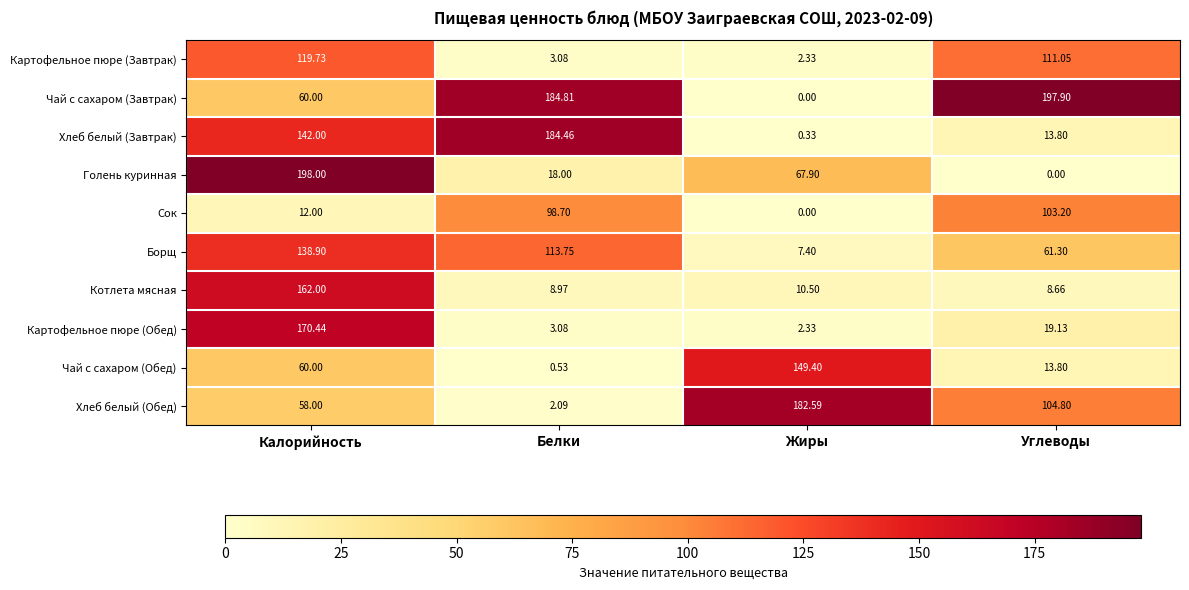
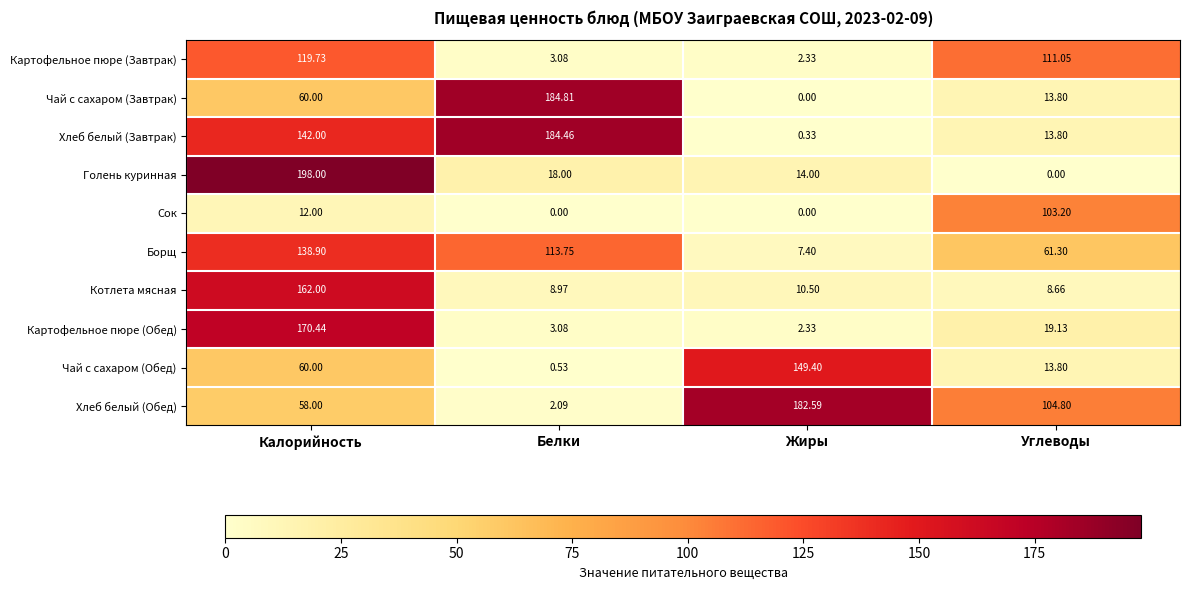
Чай с сахаром (Завтрак), Углеводы: 197.90 -> 13.80
Голень куринная, Жиры: 67.90 -> 14.00
Сок, Белки: 98.70 -> 0.00
